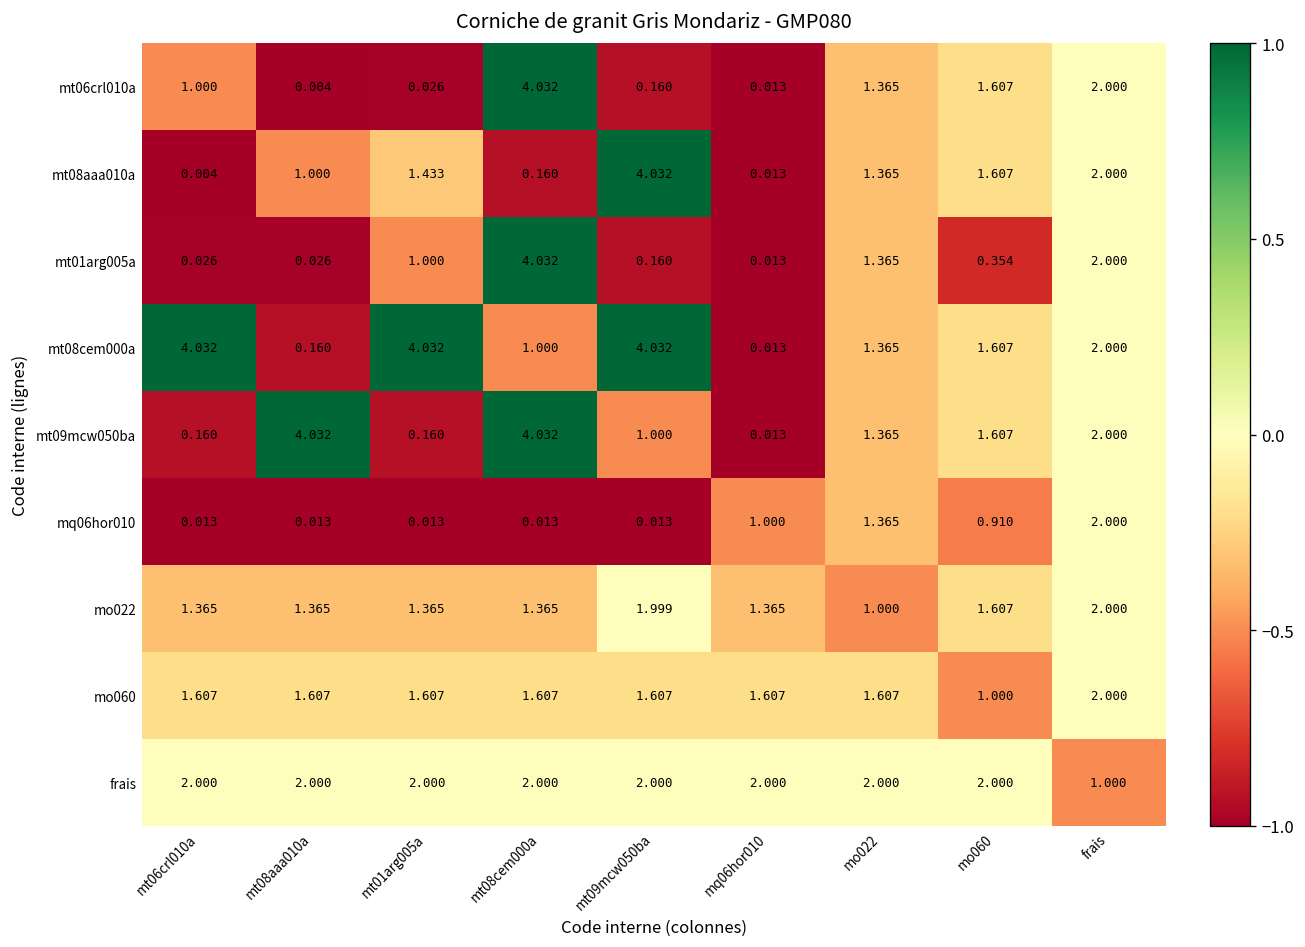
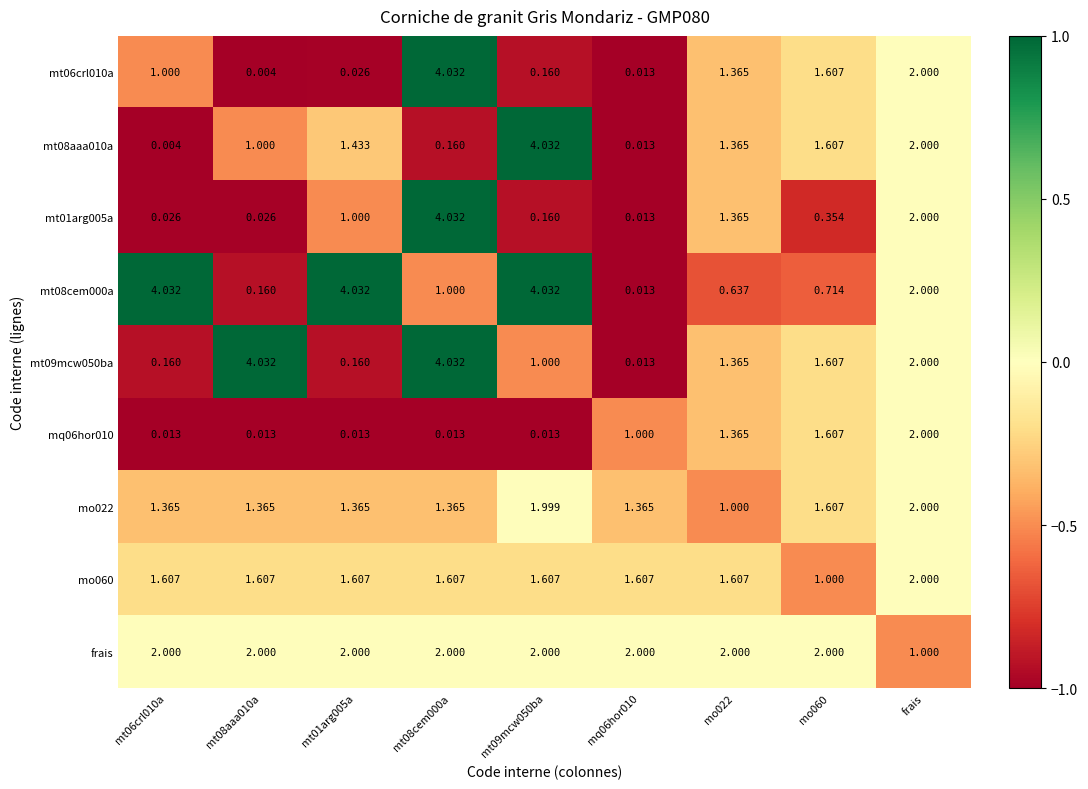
mt08cem000a, mo022: 1.365 -> 0.637
mt08cem000a, mo060: 1.607 -> 0.714
mq06hor010, mo060: 0.910 -> 1.607
